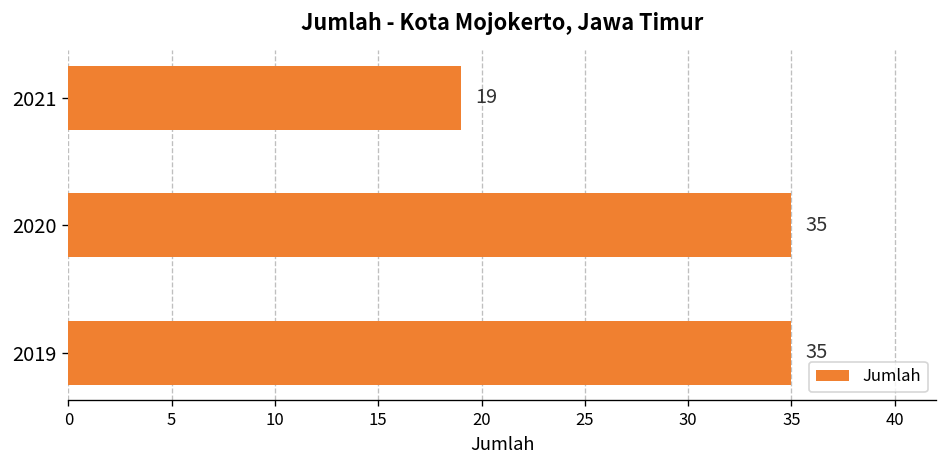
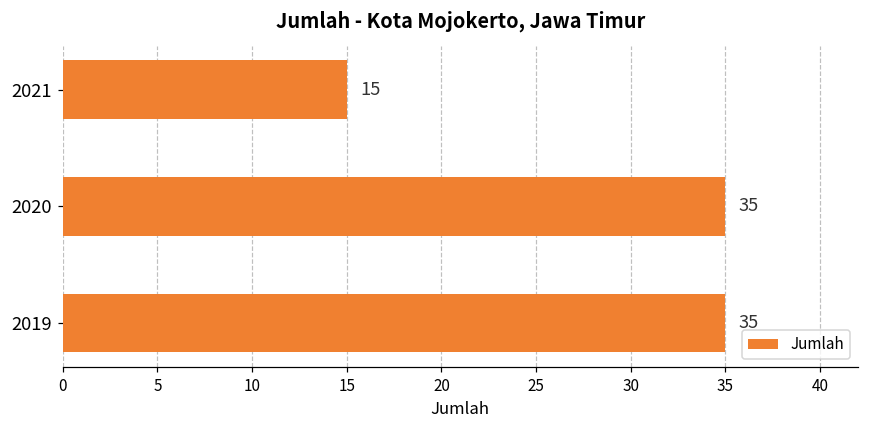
2021: 19 -> 15
